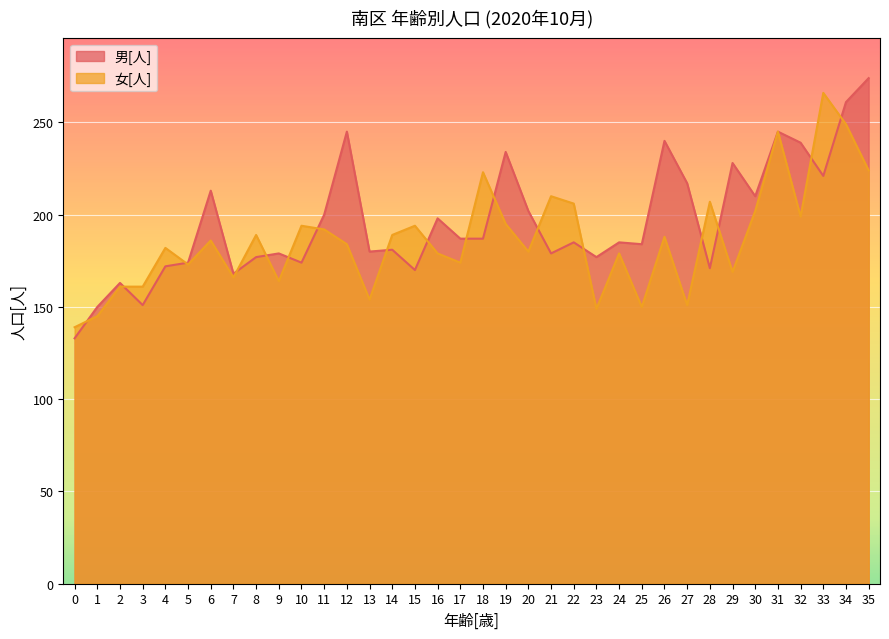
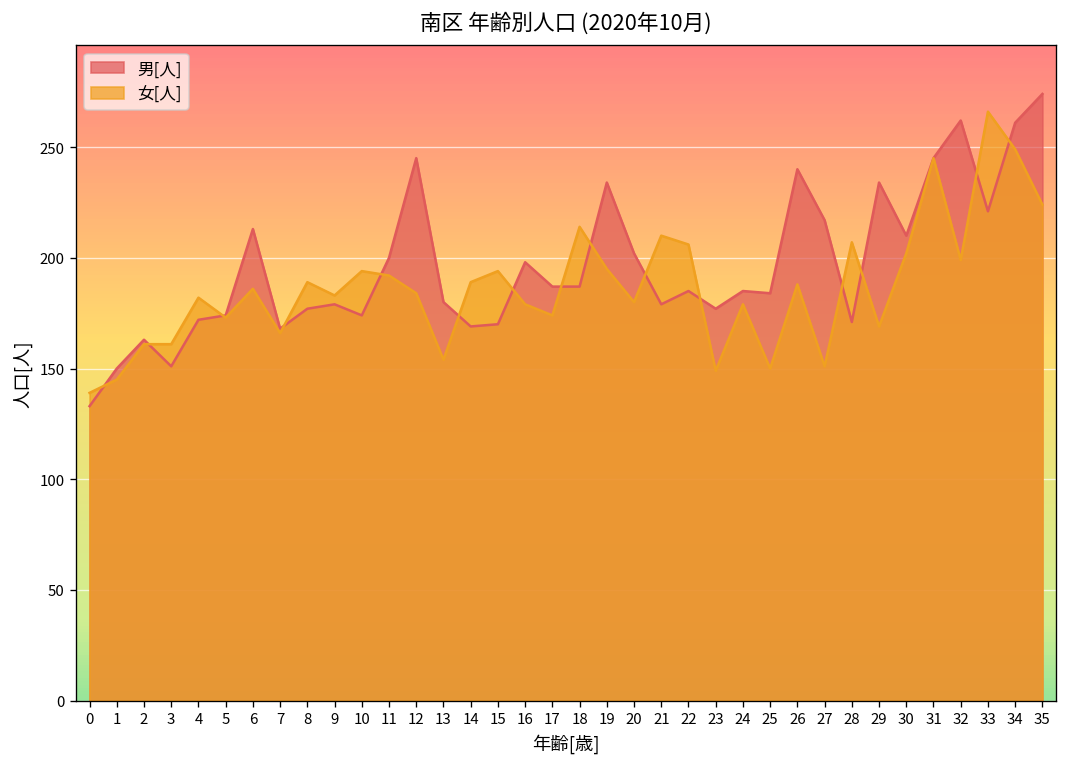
女[人], 9: 164 -> 183
男[人], 14: 181 -> 169
女[人], 18: 223 -> 214
男[人], 29: 228 -> 234
男[人], 32: 239 -> 262
